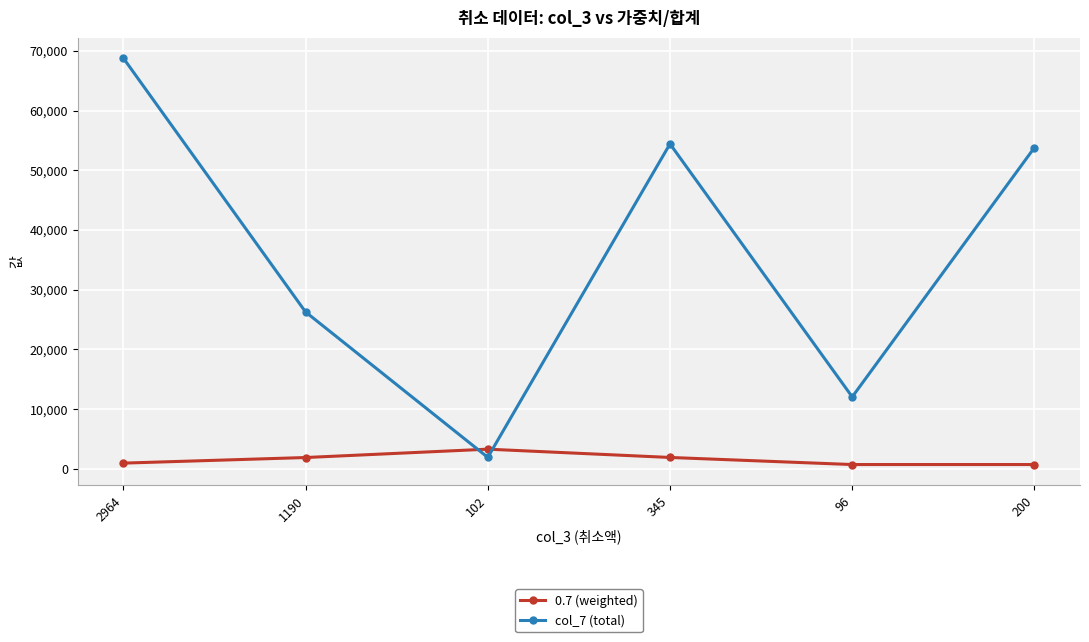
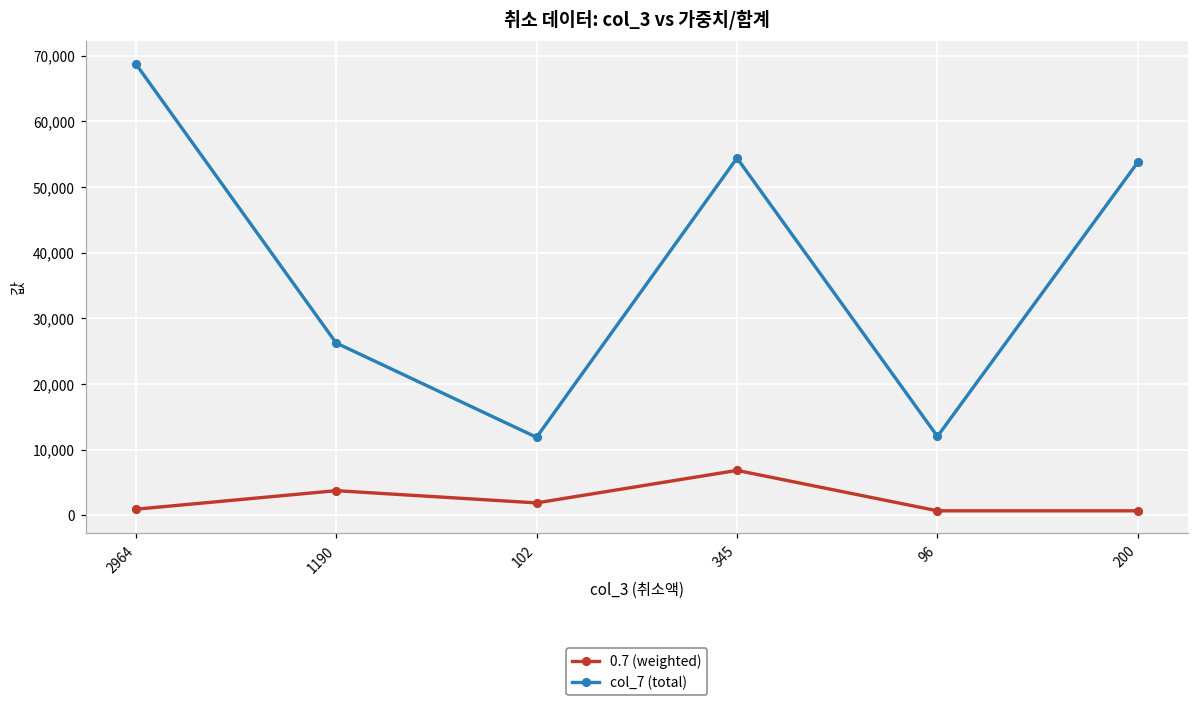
0.7 (weighted), 1190: 2,000 -> 4,000
0.7 (weighted), 102: 3,000 -> 2,000
col_7 (total), 102: 2,000 -> 12,000
0.7 (weighted), 345: 2,000 -> 7,000
